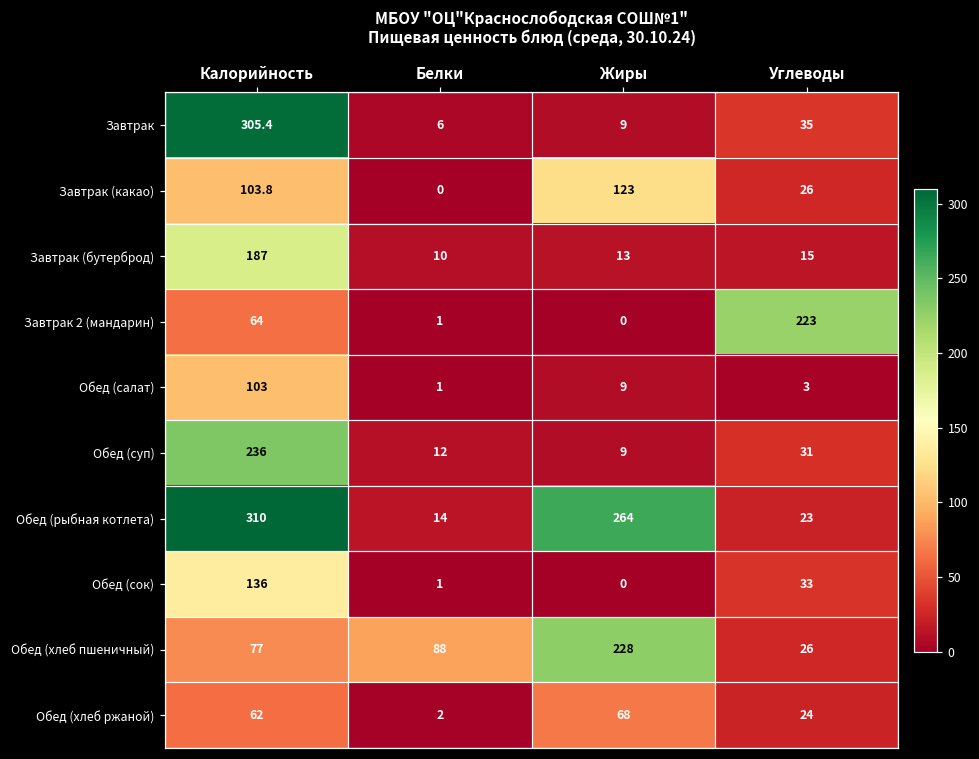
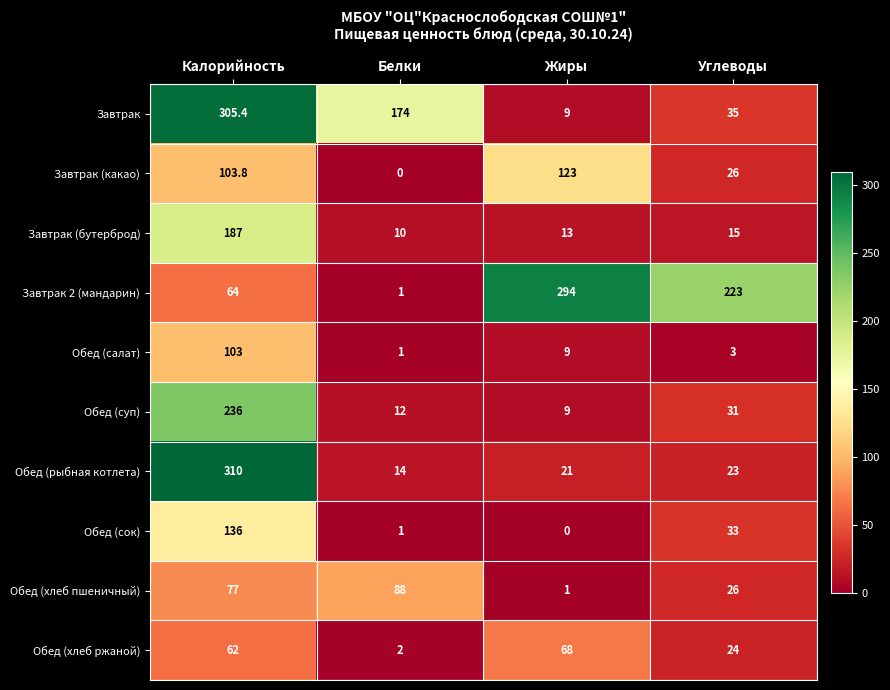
Завтрак, Белки: 6 -> 174
Завтрак 2 (мандарин), Жиры: 0 -> 294
Обед (рыбная котлета), Жиры: 264 -> 21
Обед (хлеб пшеничный), Жиры: 228 -> 1
